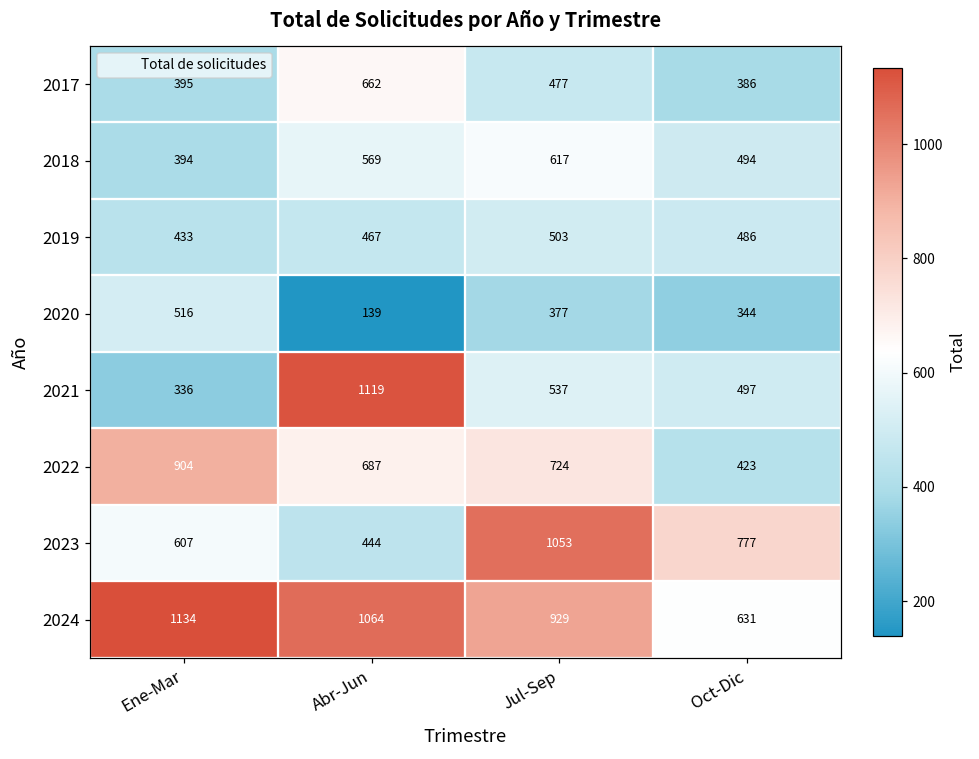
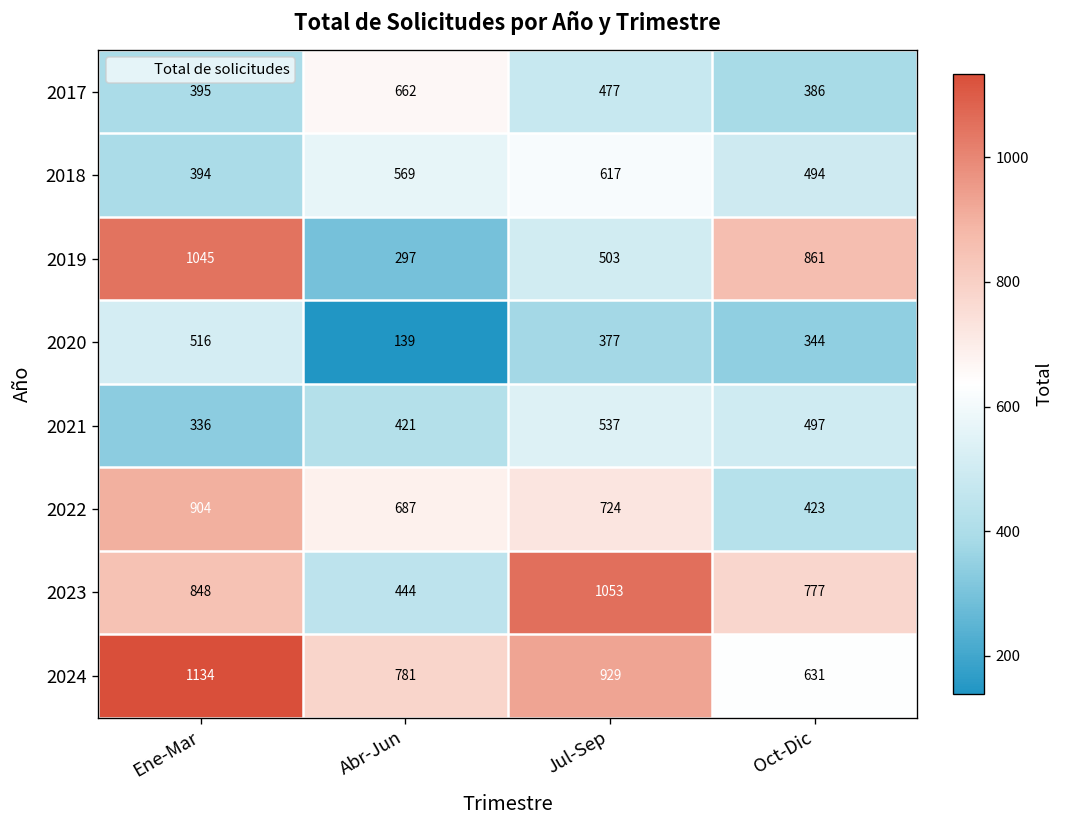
2019, Ene-Mar: 433 -> 1045
2019, Abr-Jun: 467 -> 297
2019, Oct-Dic: 486 -> 861
2021, Abr-Jun: 1119 -> 421
2023, Ene-Mar: 607 -> 848
2024, Abr-Jun: 1064 -> 781
